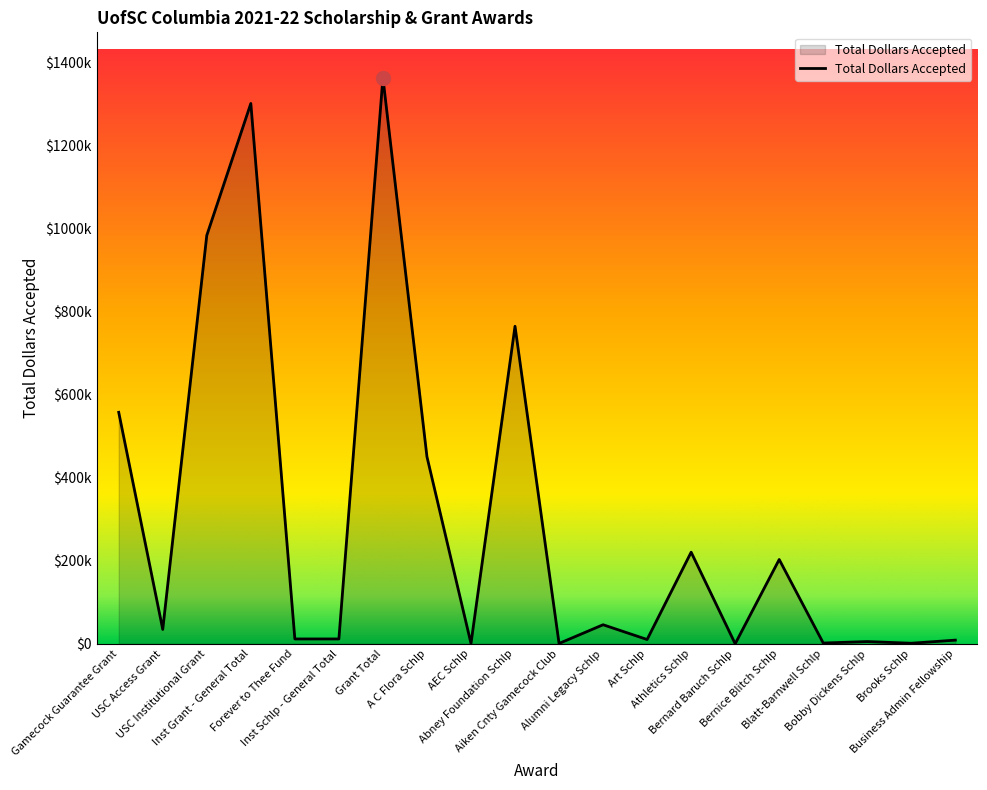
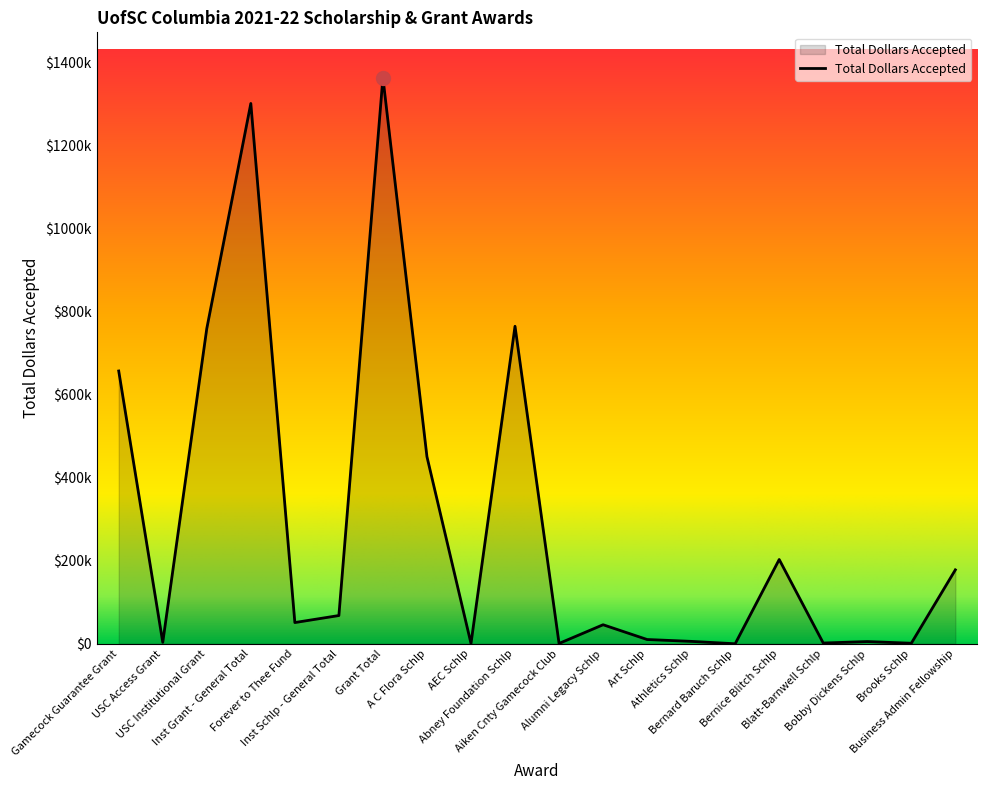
Total Dollars Accepted, Gamecock Guarantee Grant: $560000 -> $660000
Total Dollars Accepted, USC Access Grant: $30000 -> $0
Total Dollars Accepted, USC Institutional Grant: $980000 -> $760000
Total Dollars Accepted, Forever to Thee Fund: $10000 -> $50000
Total Dollars Accepted, Inst Schlp - General Total: $10000 -> $70000
Total Dollars Accepted, Athletics Schlp: $220000 -> $10000
Total Dollars Accepted, Business Admin Fellowship: $10000 -> $180000
